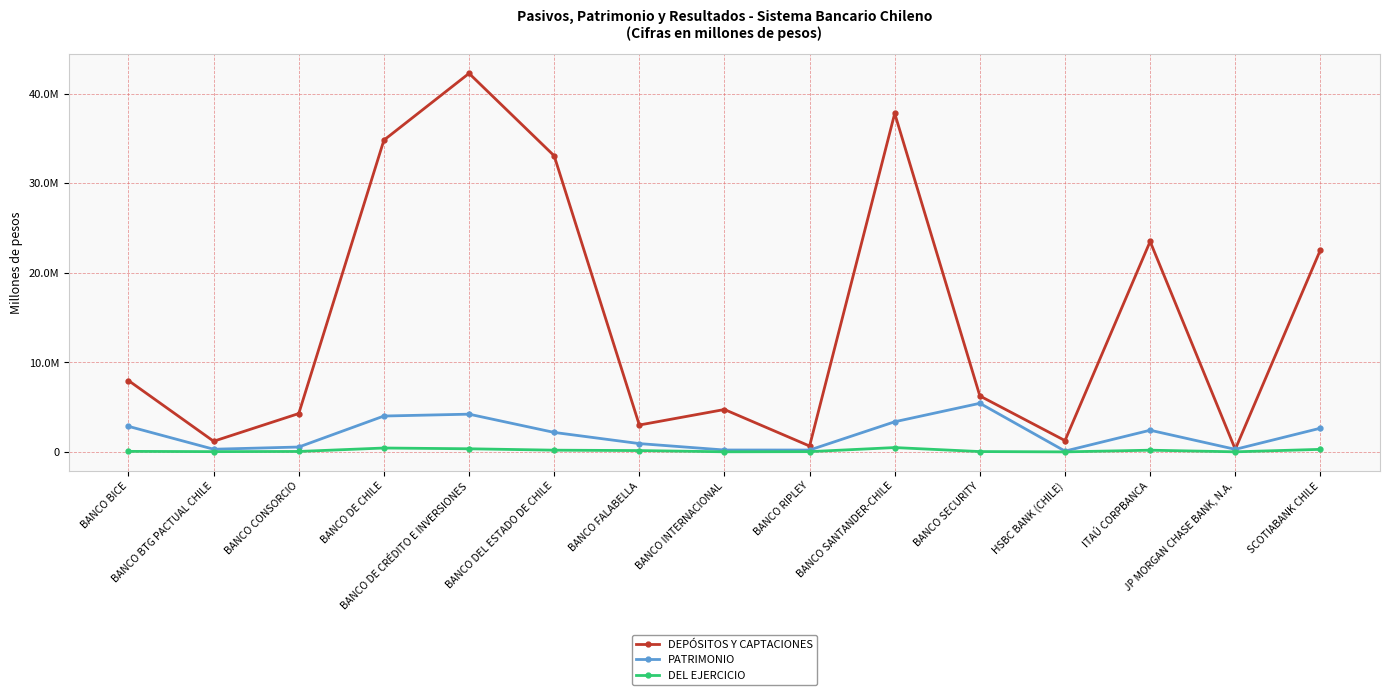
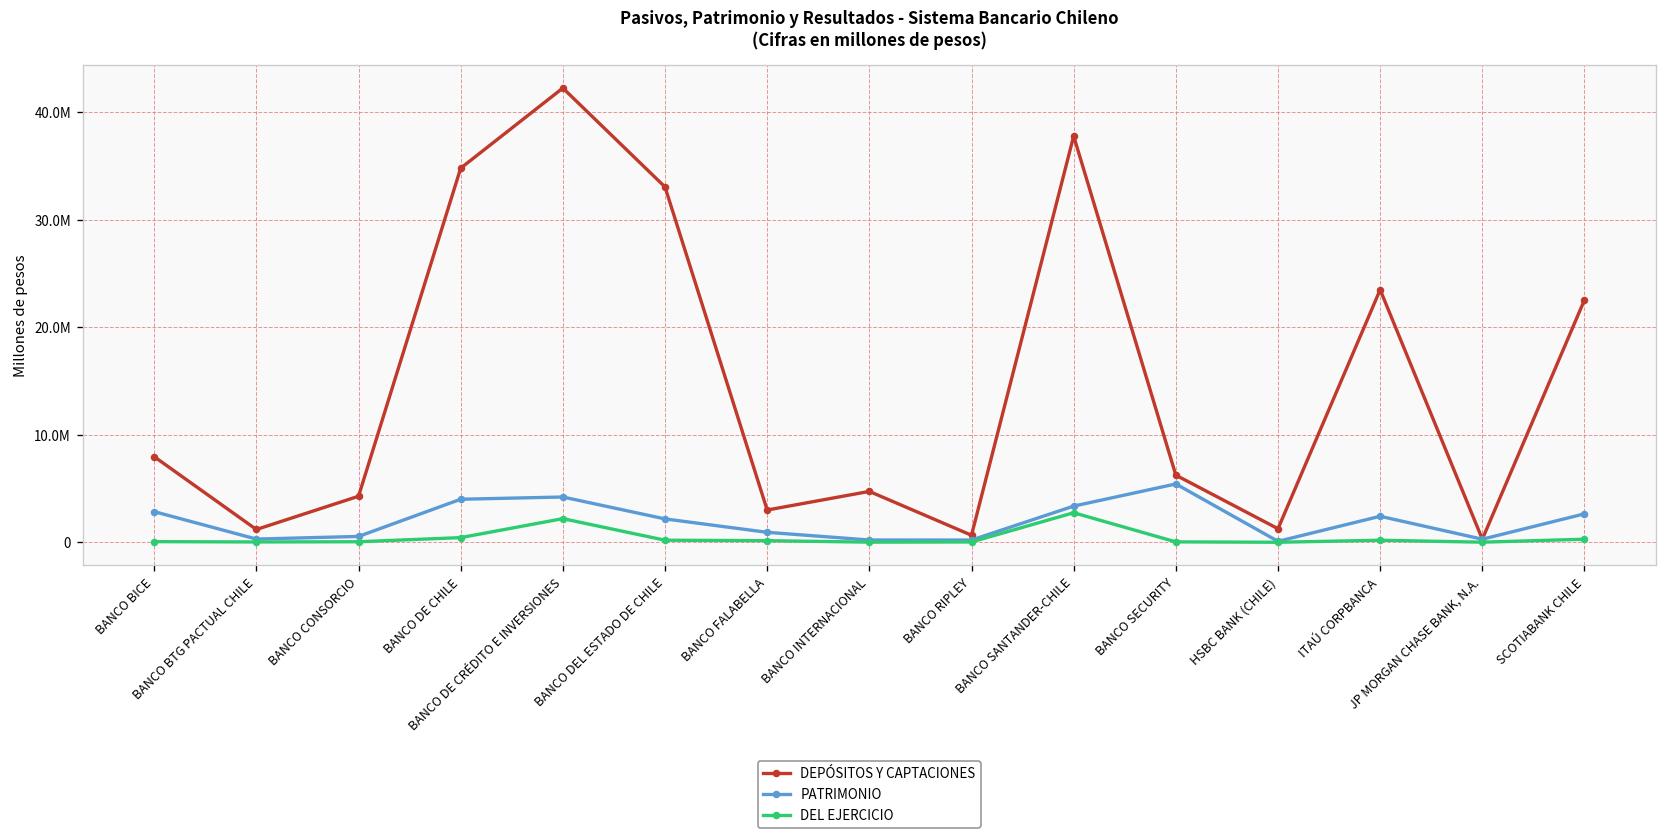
DEL EJERCICIO, BANCO DE CRÉDITO E INVERSIONES: 0 -> 2000000
DEL EJERCICIO, BANCO SANTANDER-CHILE: 0 -> 3000000
